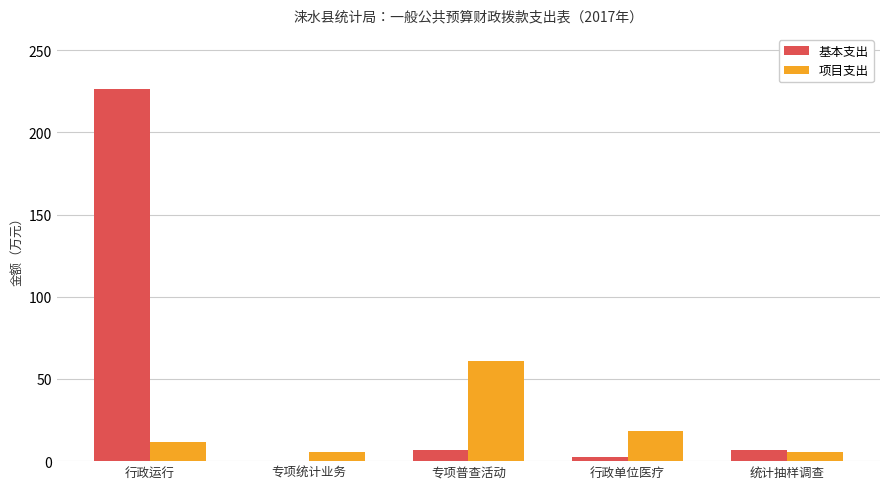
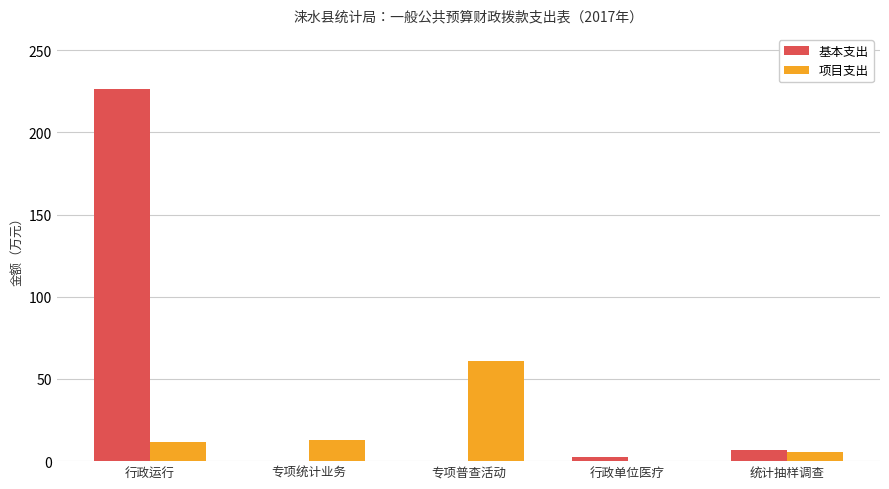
项目支出, 专项统计业务: 6 -> 13
基本支出, 专项普查活动: 7 -> 0
项目支出, 行政单位医疗: 18 -> 0
